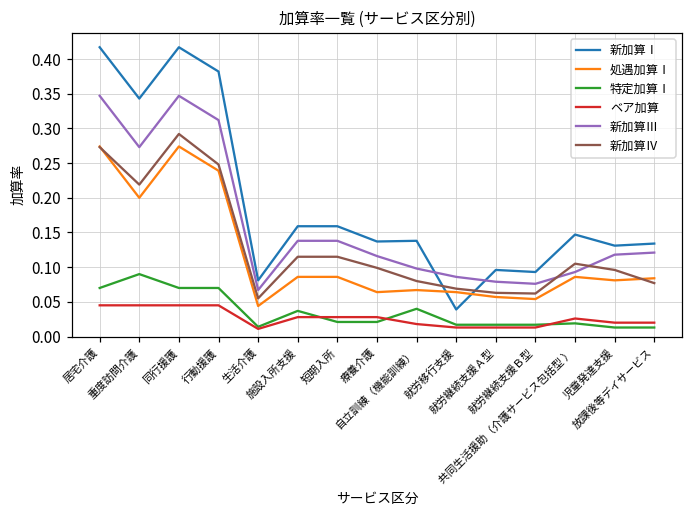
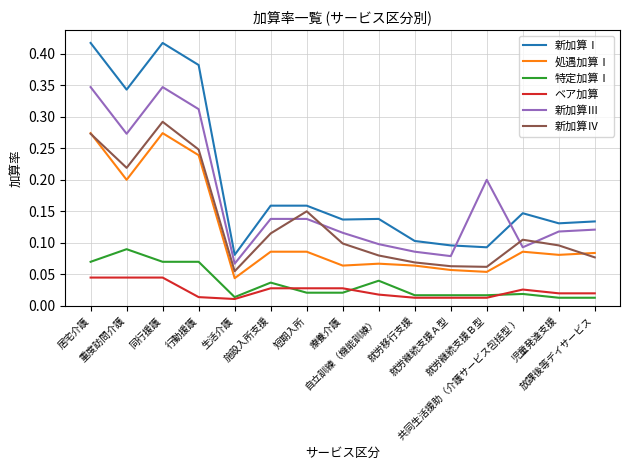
ベア加算, 行動援護: 0.05 -> 0.01
新加算Ⅳ, 短期入所: 0.12 -> 0.15
新加算Ⅰ, 就労移行支援: 0.04 -> 0.10
新加算Ⅲ, 就労継続支援Ｂ型: 0.08 -> 0.20
